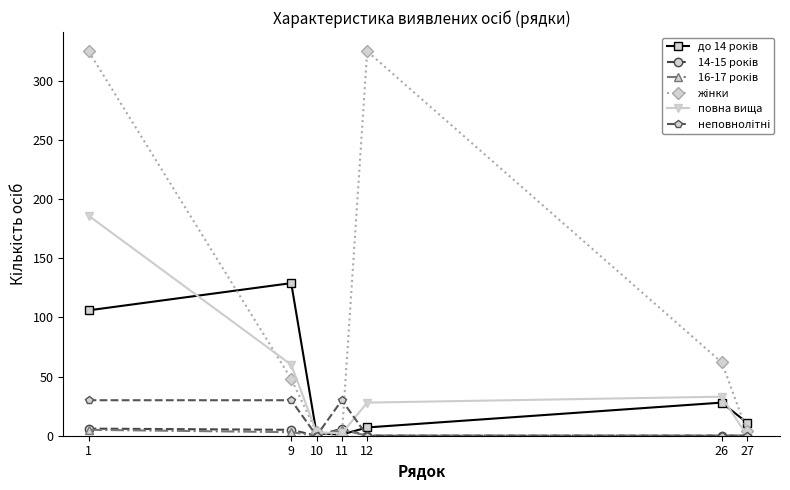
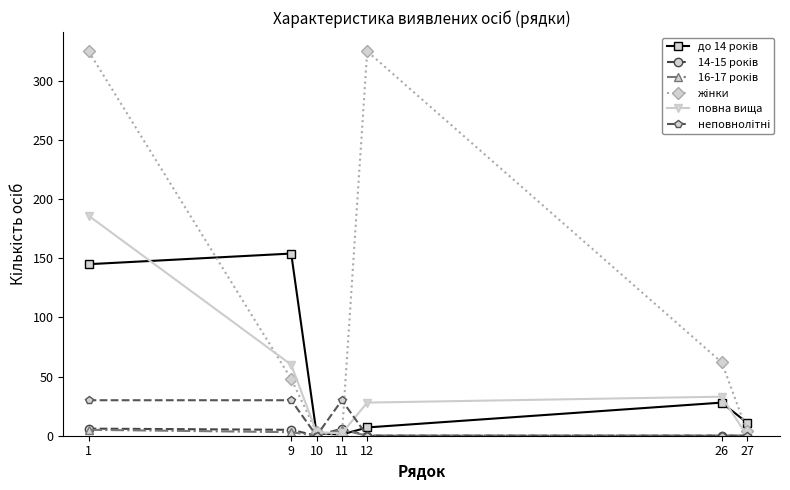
до 14 років, 1: 106 -> 145
до 14 років, 9: 129 -> 154
